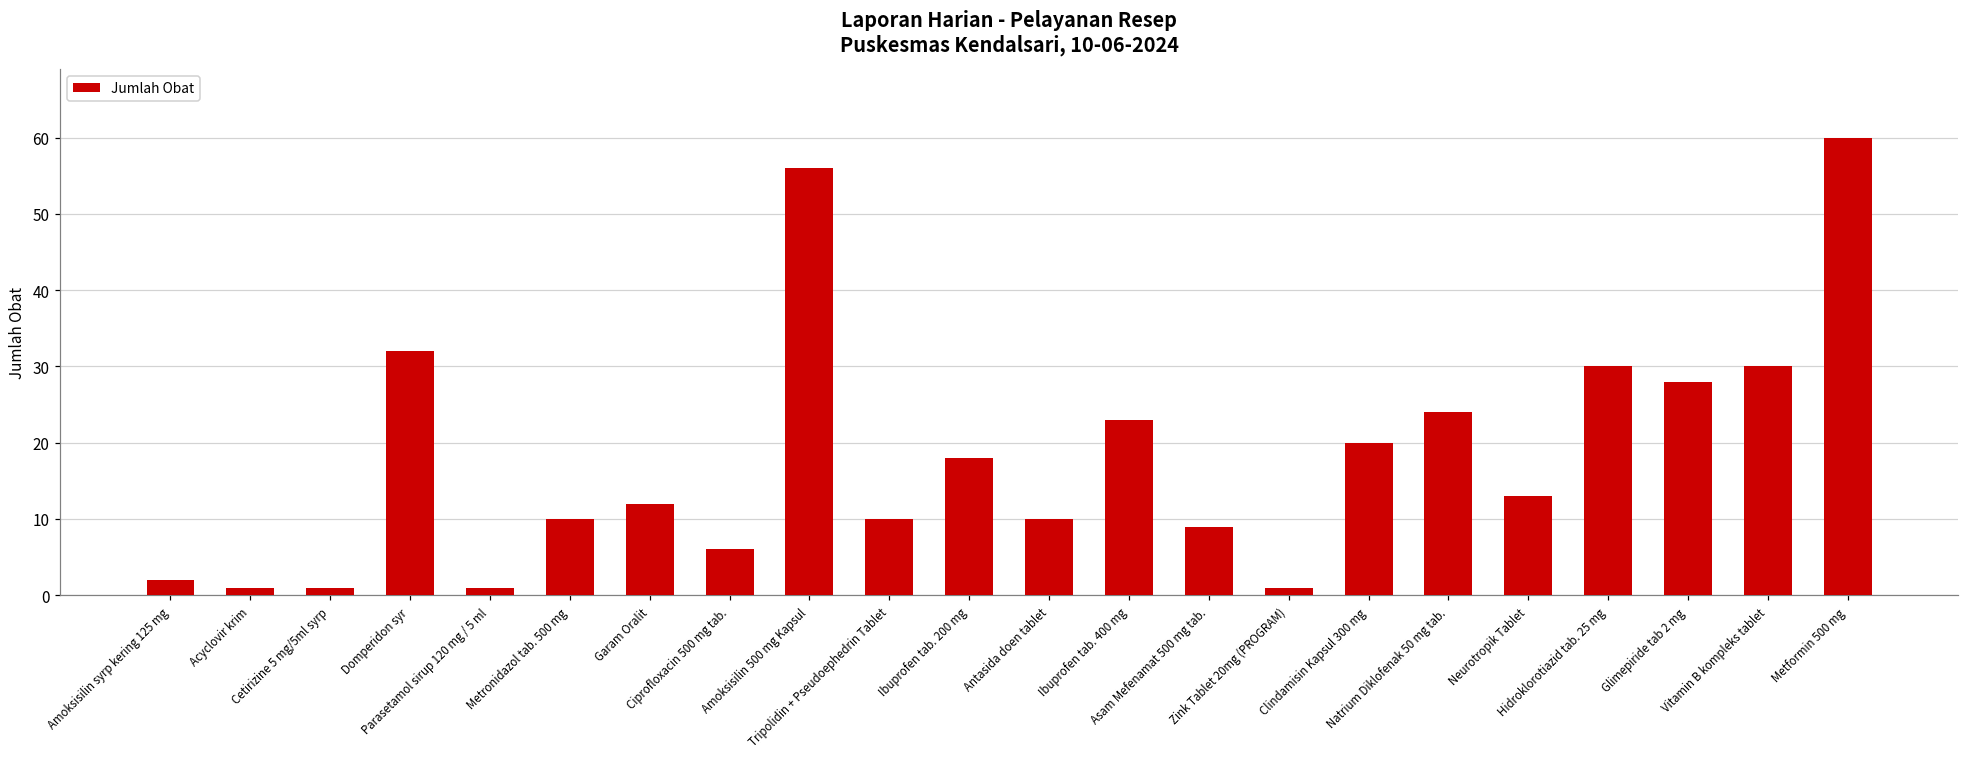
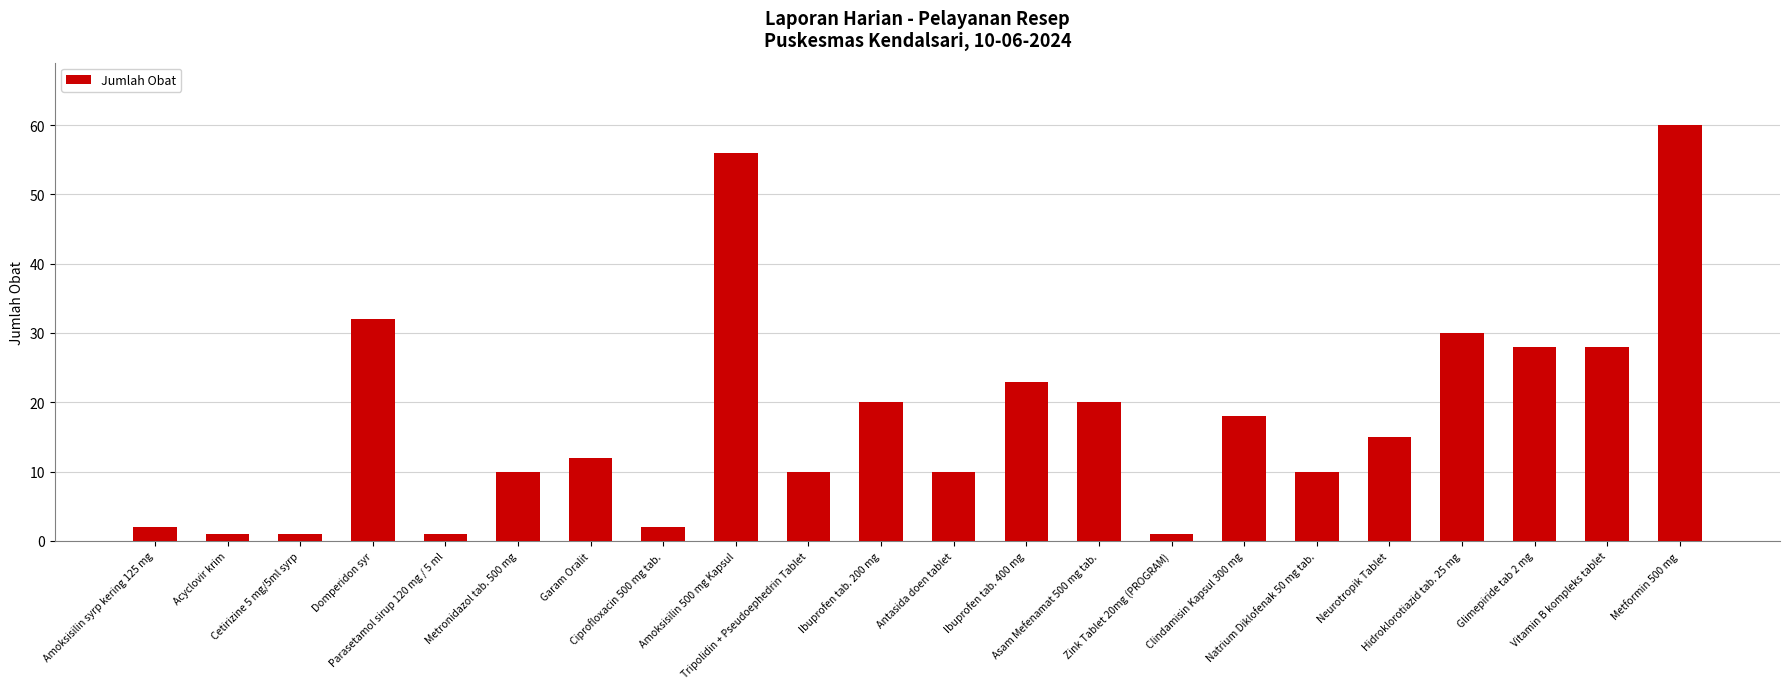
Ciprofloxacin 500 mg tab.: 6 -> 2
Ibuprofen tab. 200 mg: 18 -> 20
Asam Mefenamat 500 mg tab.: 9 -> 20
Clindamisin Kapsul 300 mg: 20 -> 18
Natrium Diklofenak 50 mg tab.: 24 -> 10
Neurotropik Tablet: 13 -> 15
Vitamin B kompleks tablet: 30 -> 28
